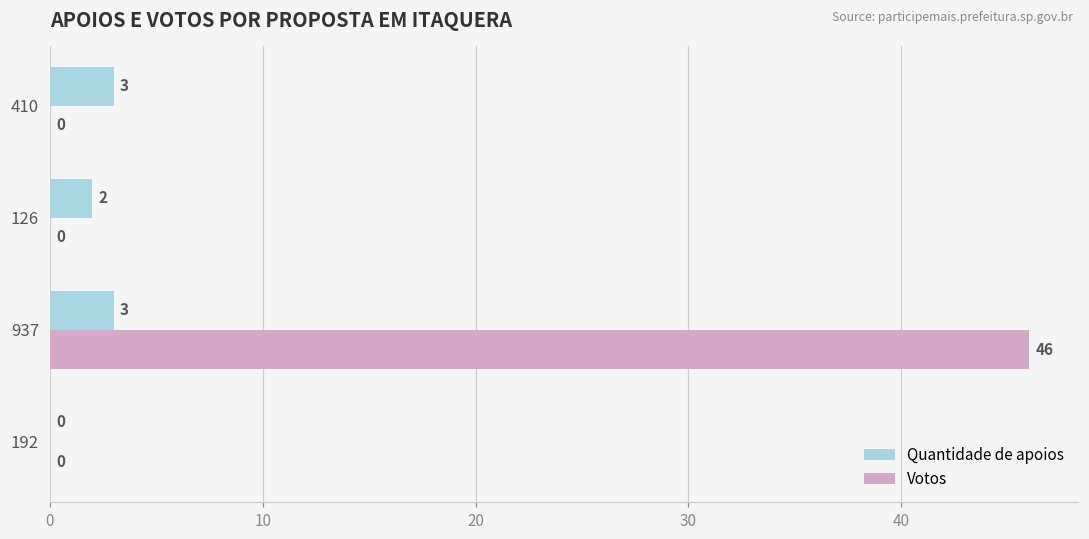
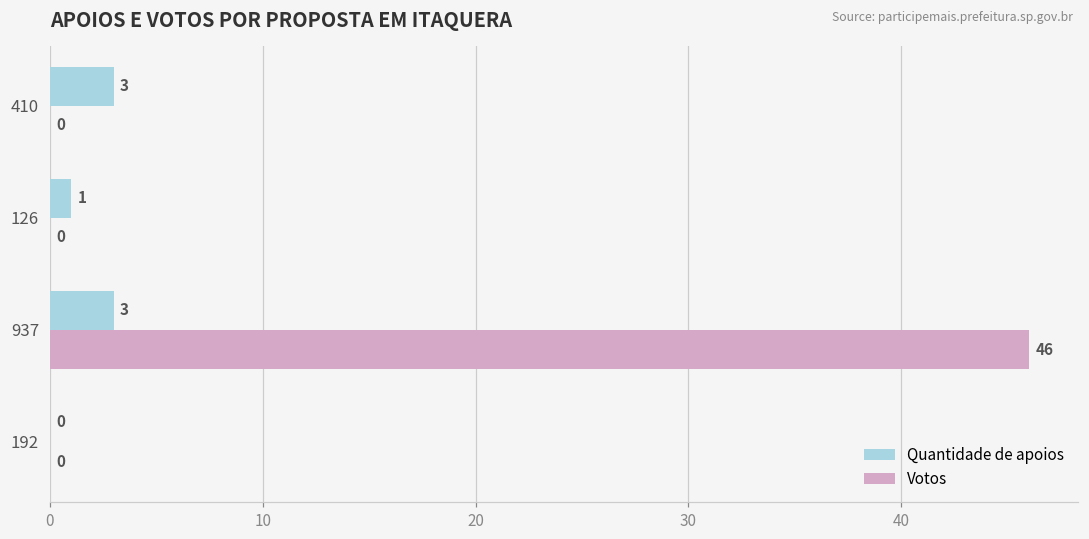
Quantidade de apoios, 126: 2 -> 1
